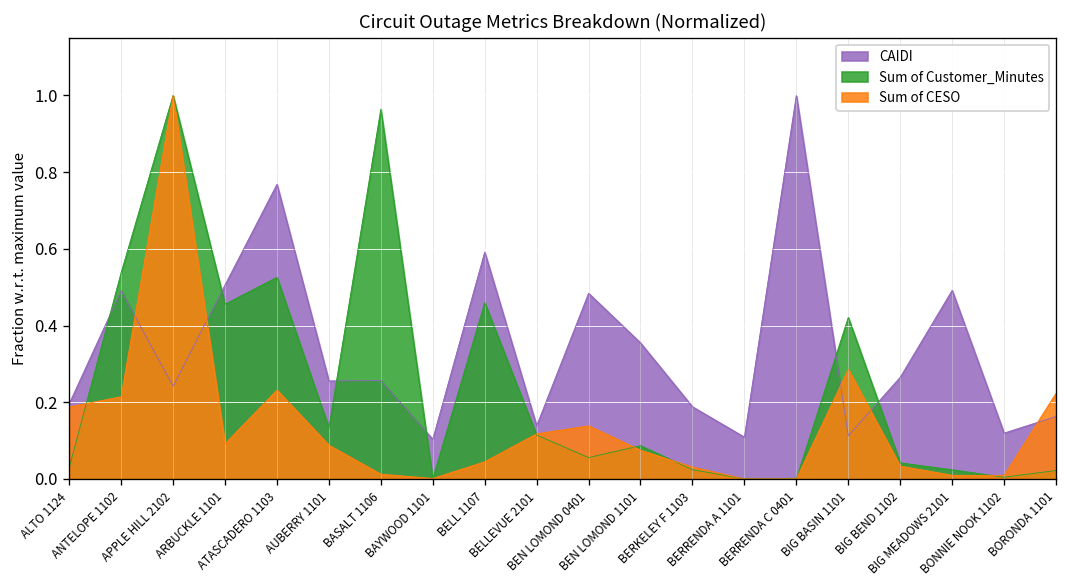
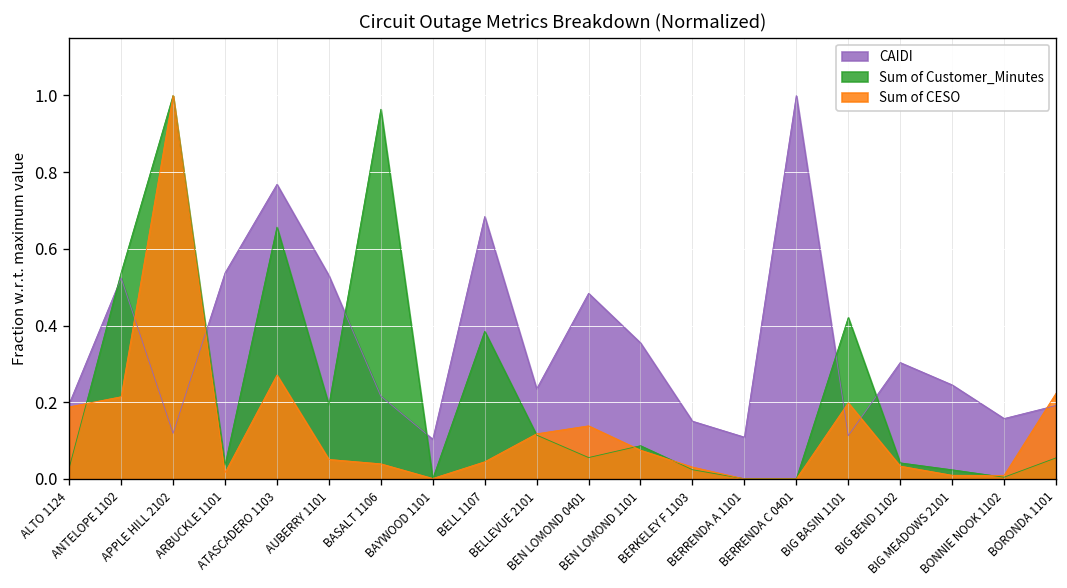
CAIDI, ANTELOPE 1102: 0.49 -> 0.52
CAIDI, APPLE HILL 2102: 0.24 -> 0.12
CAIDI, ARBUCKLE 1101: 0.51 -> 0.54
Sum of Customer_Minutes, ARBUCKLE 1101: 0.46 -> 0.04
Sum of CESO, ARBUCKLE 1101: 0.09 -> 0.02
Sum of Customer_Minutes, ATASCADERO 1103: 0.53 -> 0.66
Sum of CESO, ATASCADERO 1103: 0.23 -> 0.27
CAIDI, AUBERRY 1101: 0.26 -> 0.53
Sum of Customer_Minutes, AUBERRY 1101: 0.13 -> 0.19
Sum of CESO, AUBERRY 1101: 0.09 -> 0.05
CAIDI, BASALT 1106: 0.26 -> 0.22
Sum of CESO, BASALT 1106: 0.01 -> 0.04
CAIDI, BELL 1107: 0.59 -> 0.68
Sum of Customer_Minutes, BELL 1107: 0.46 -> 0.39
CAIDI, BELLEVUE 2101: 0.14 -> 0.23
CAIDI, BERKELEY F 1103: 0.19 -> 0.15
Sum of CESO, BIG BASIN 1101: 0.29 -> 0.20
CAIDI, BIG BEND 1102: 0.27 -> 0.30
CAIDI, BIG MEADOWS 2101: 0.49 -> 0.25
CAIDI, BONNIE NOOK 1102: 0.12 -> 0.16
CAIDI, BORONDA 1101: 0.16 -> 0.19
Sum of Customer_Minutes, BORONDA 1101: 0.02 -> 0.05
